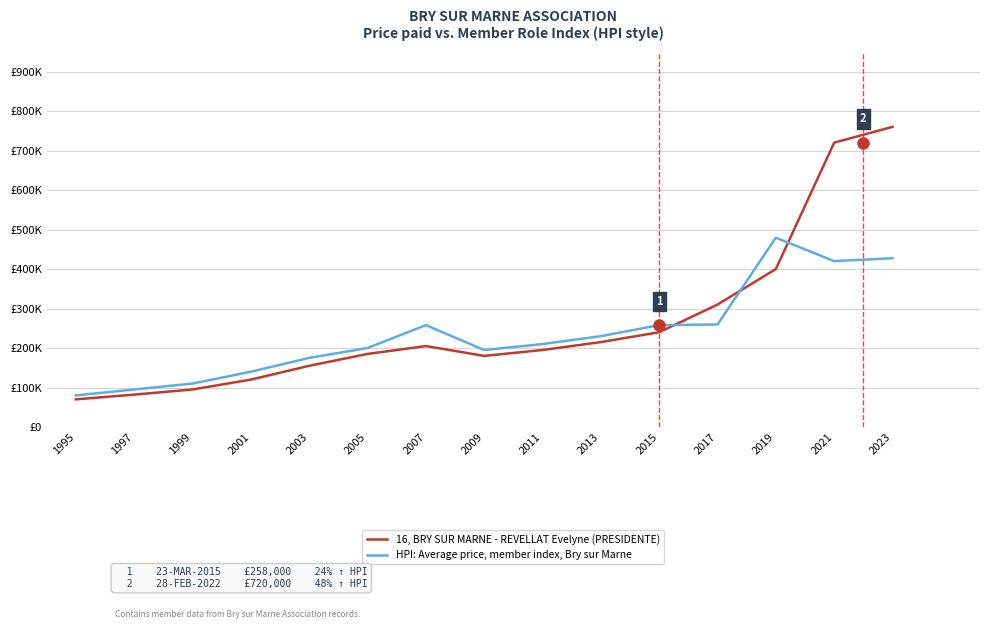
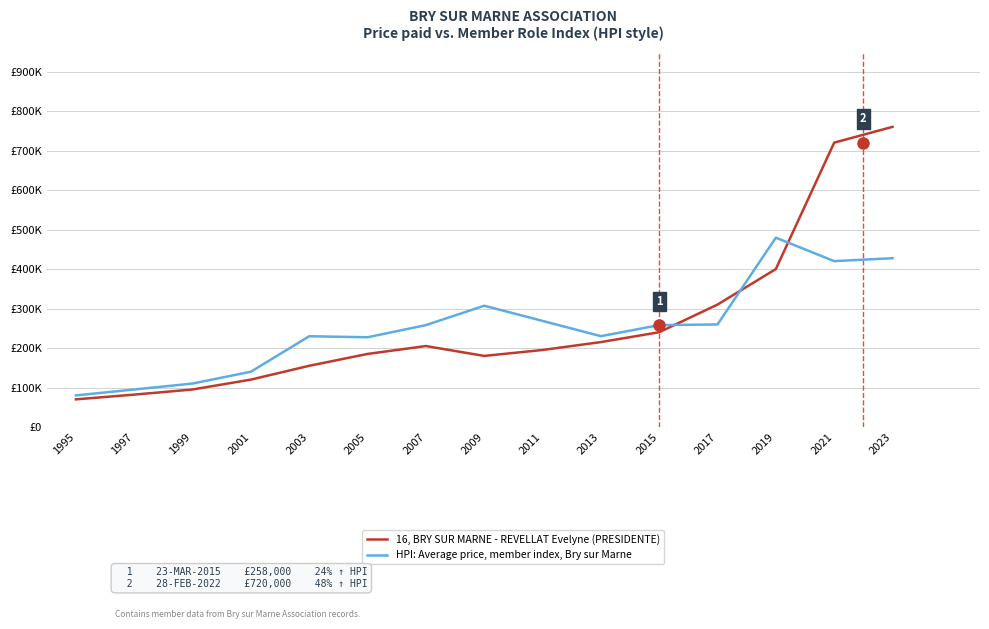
HPI: Average price, member index, Bry sur Marne, 2003: £180000 -> £230000
HPI: Average price, member index, Bry sur Marne, 2005: £200000 -> £230000
HPI: Average price, member index, Bry sur Marne, 2009: £200000 -> £310000
HPI: Average price, member index, Bry sur Marne, 2011: £210000 -> £270000
